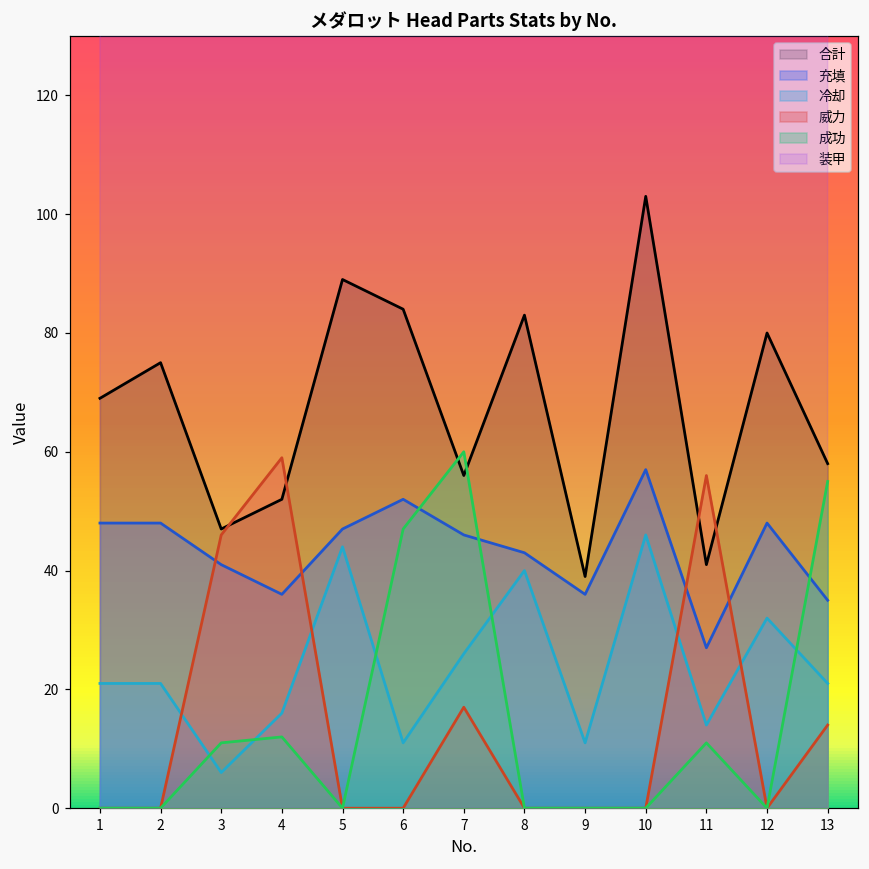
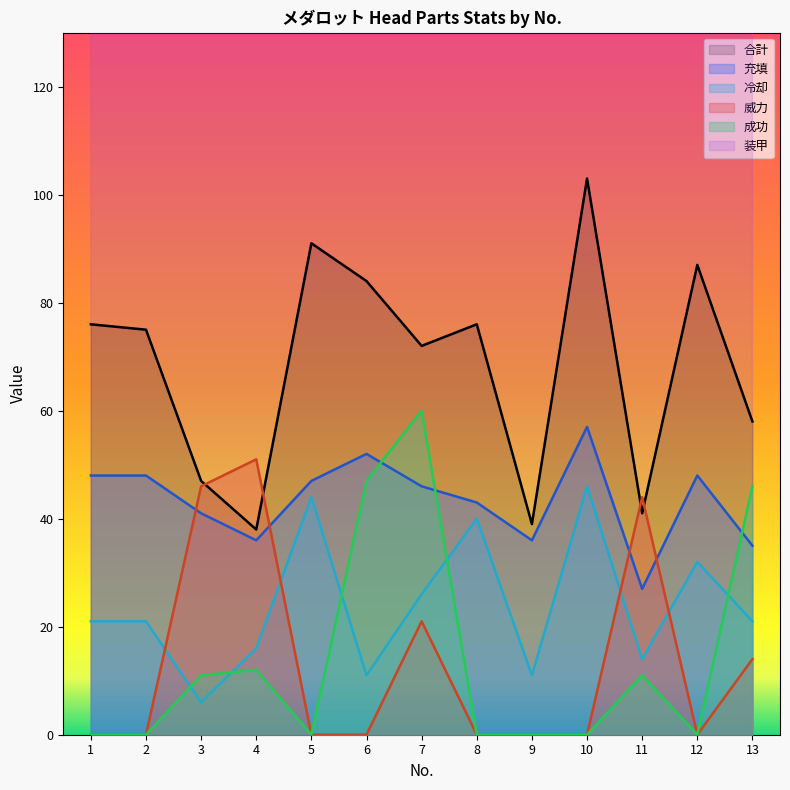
合計, 1: 69 -> 76
合計, 4: 52 -> 38
威力, 4: 59 -> 51
合計, 5: 89 -> 91
合計, 7: 56 -> 72
威力, 7: 17 -> 21
合計, 8: 83 -> 76
威力, 11: 56 -> 44
合計, 12: 80 -> 87
成功, 13: 55 -> 46
